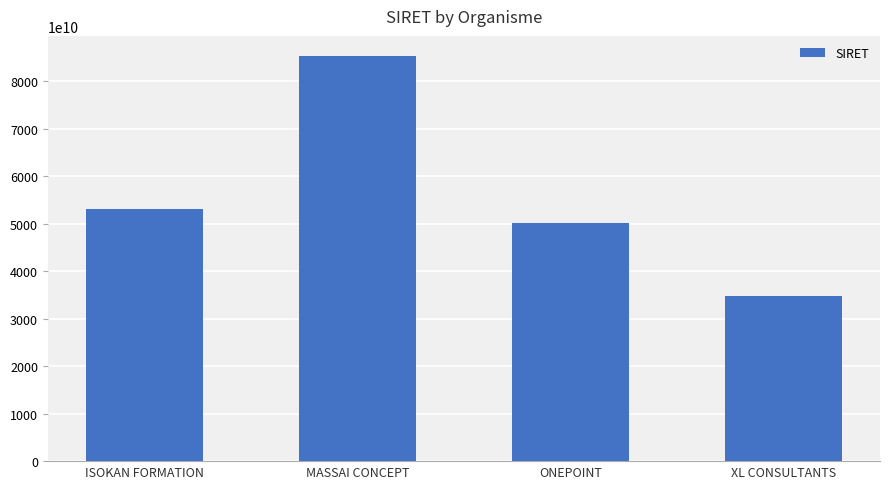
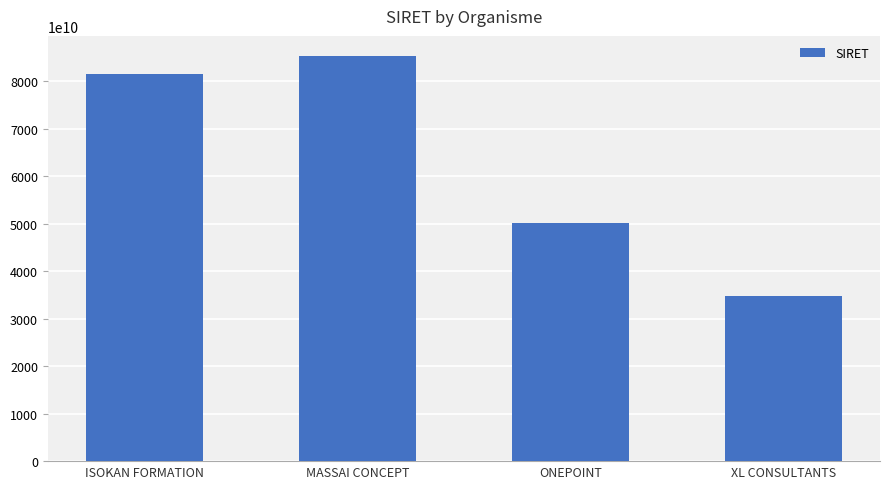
ISOKAN FORMATION: 53000000000000 -> 81000000000000
